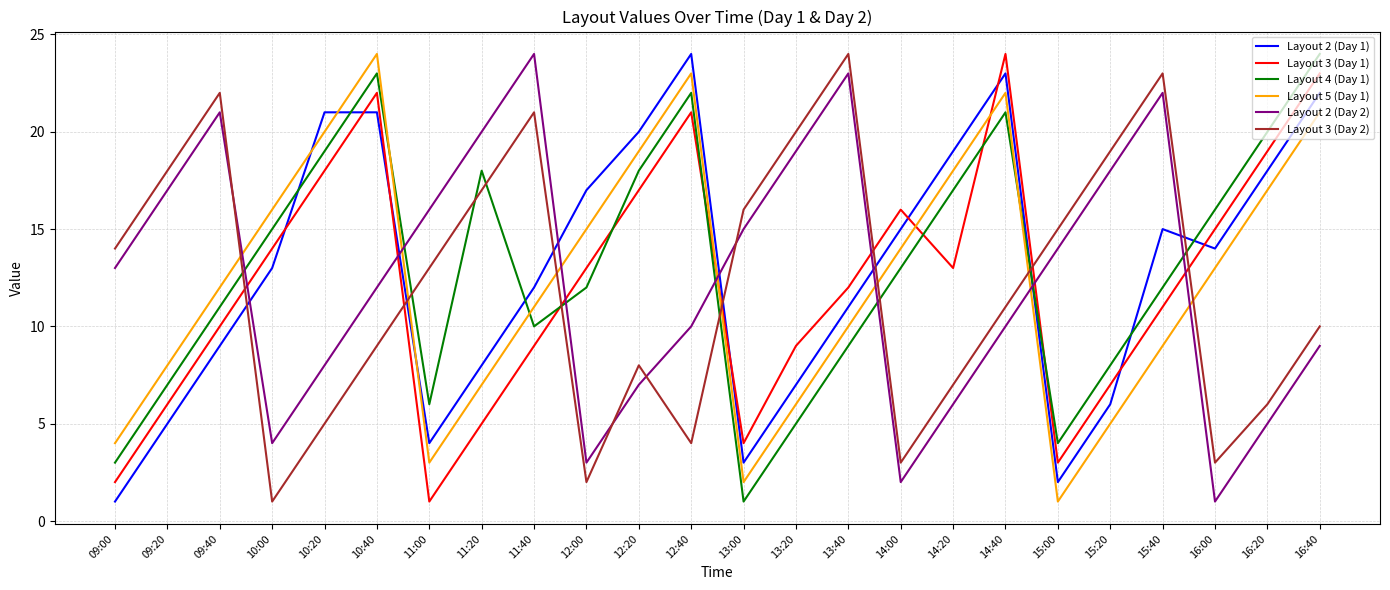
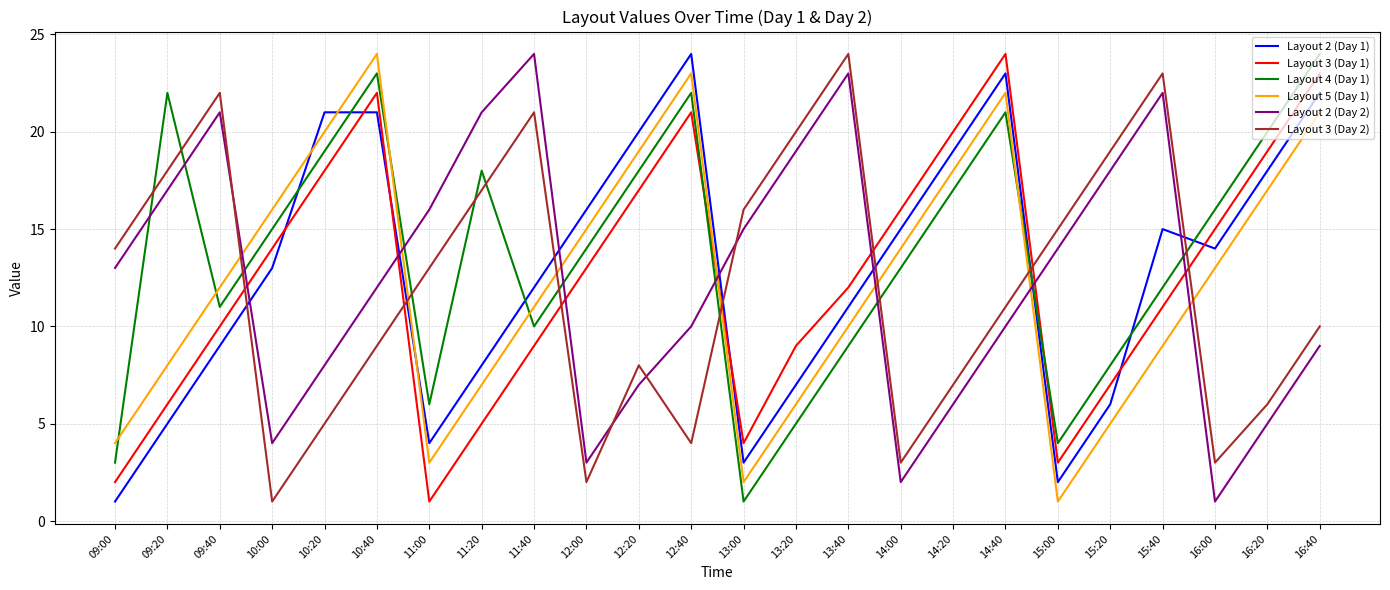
Layout 4 (Day 1), 09:20: 7 -> 22
Layout 2 (Day 2), 11:20: 20 -> 21
Layout 2 (Day 1), 12:00: 17 -> 16
Layout 4 (Day 1), 12:00: 12 -> 14
Layout 3 (Day 1), 14:20: 13 -> 20
